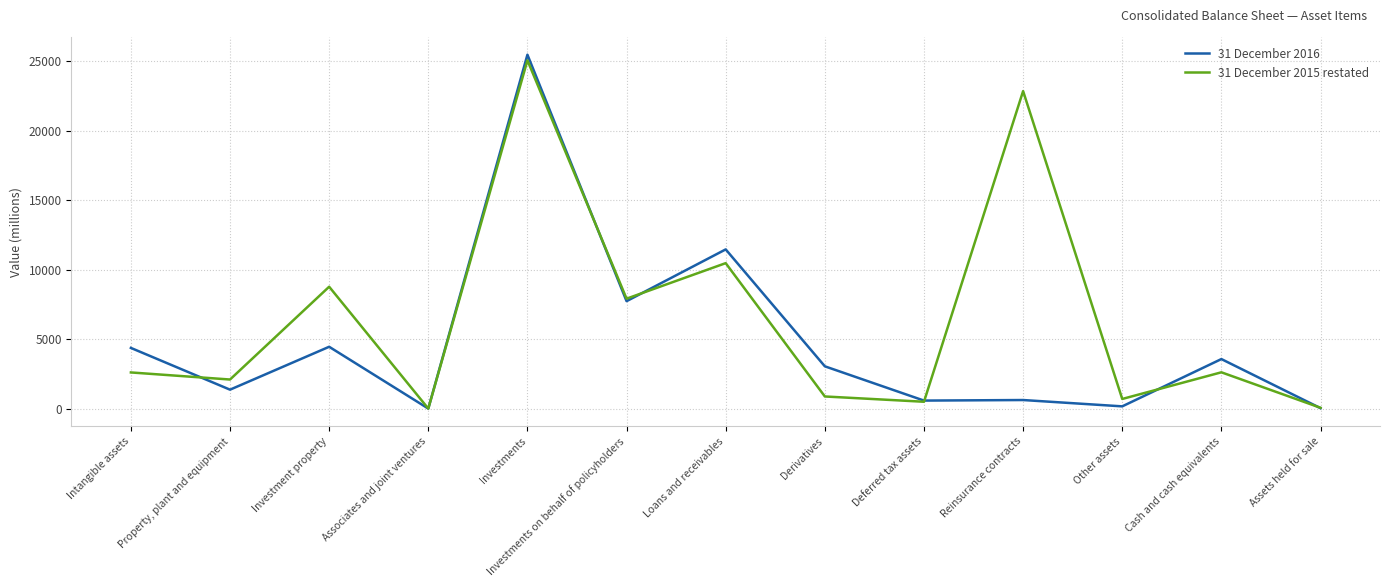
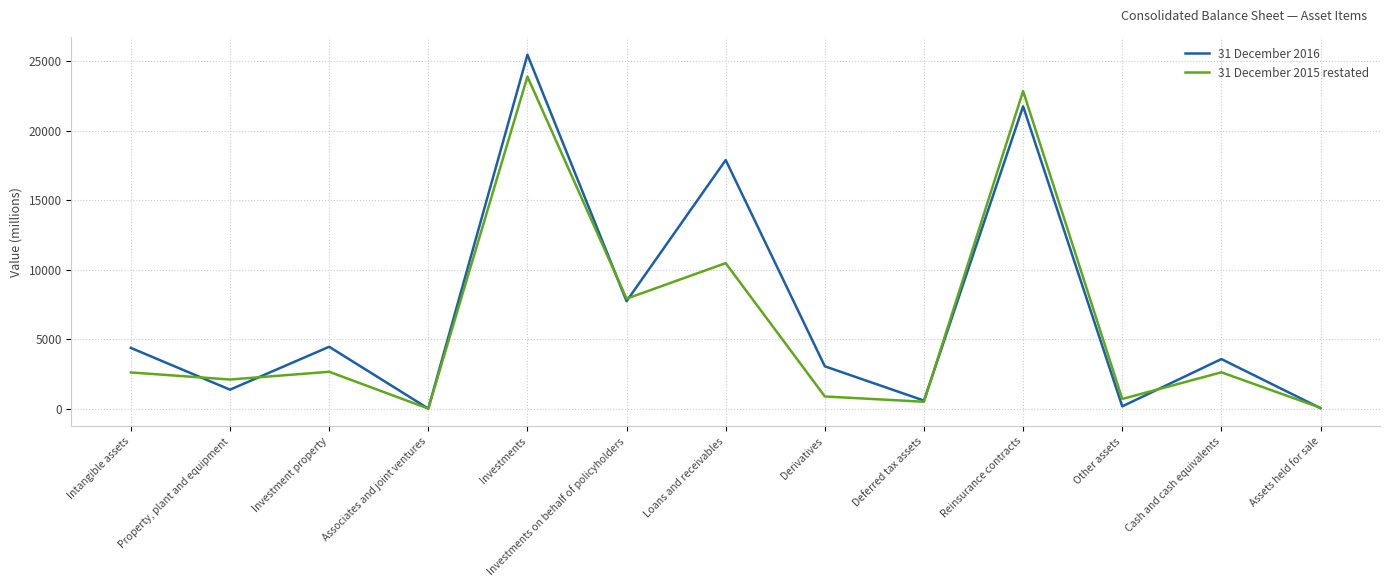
31 December 2015 restated, Investment property: 8800 -> 2700
31 December 2015 restated, Investments: 25100 -> 23900
31 December 2016, Loans and receivables: 11500 -> 17900
31 December 2016, Reinsurance contracts: 600 -> 21800
